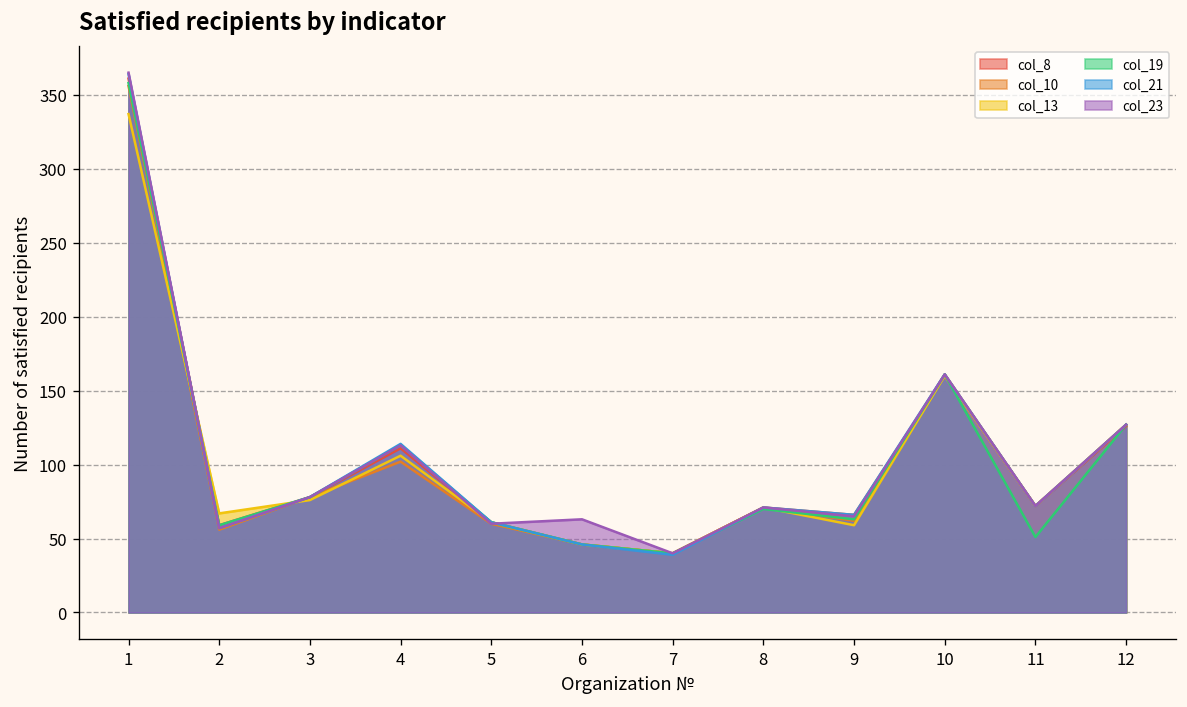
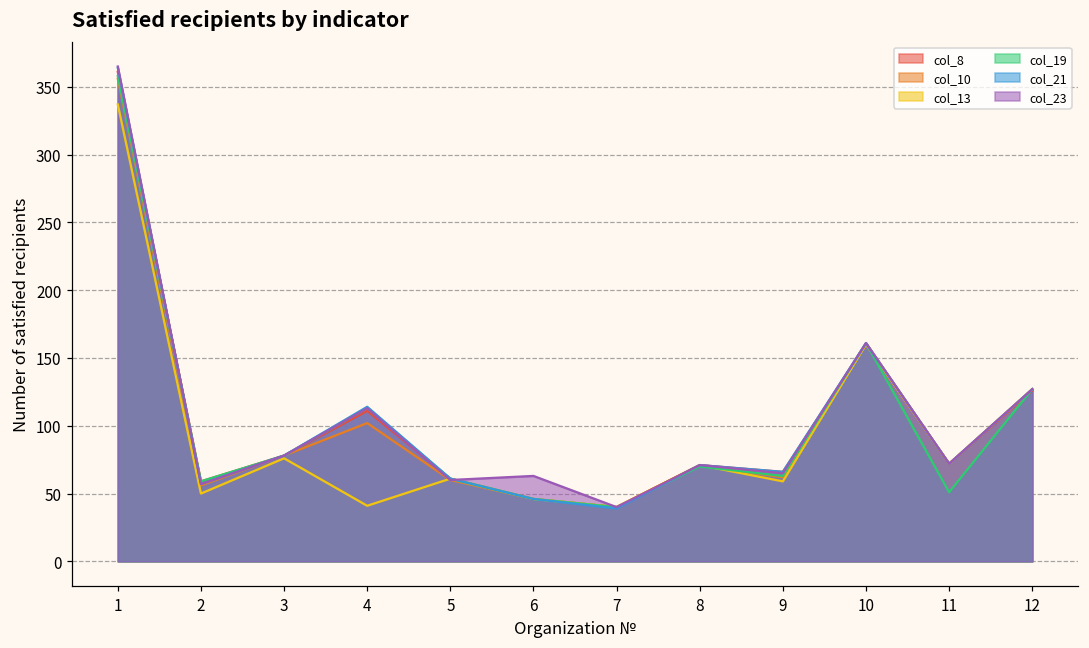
col_13, 2: 67 -> 50
col_13, 4: 106 -> 41
